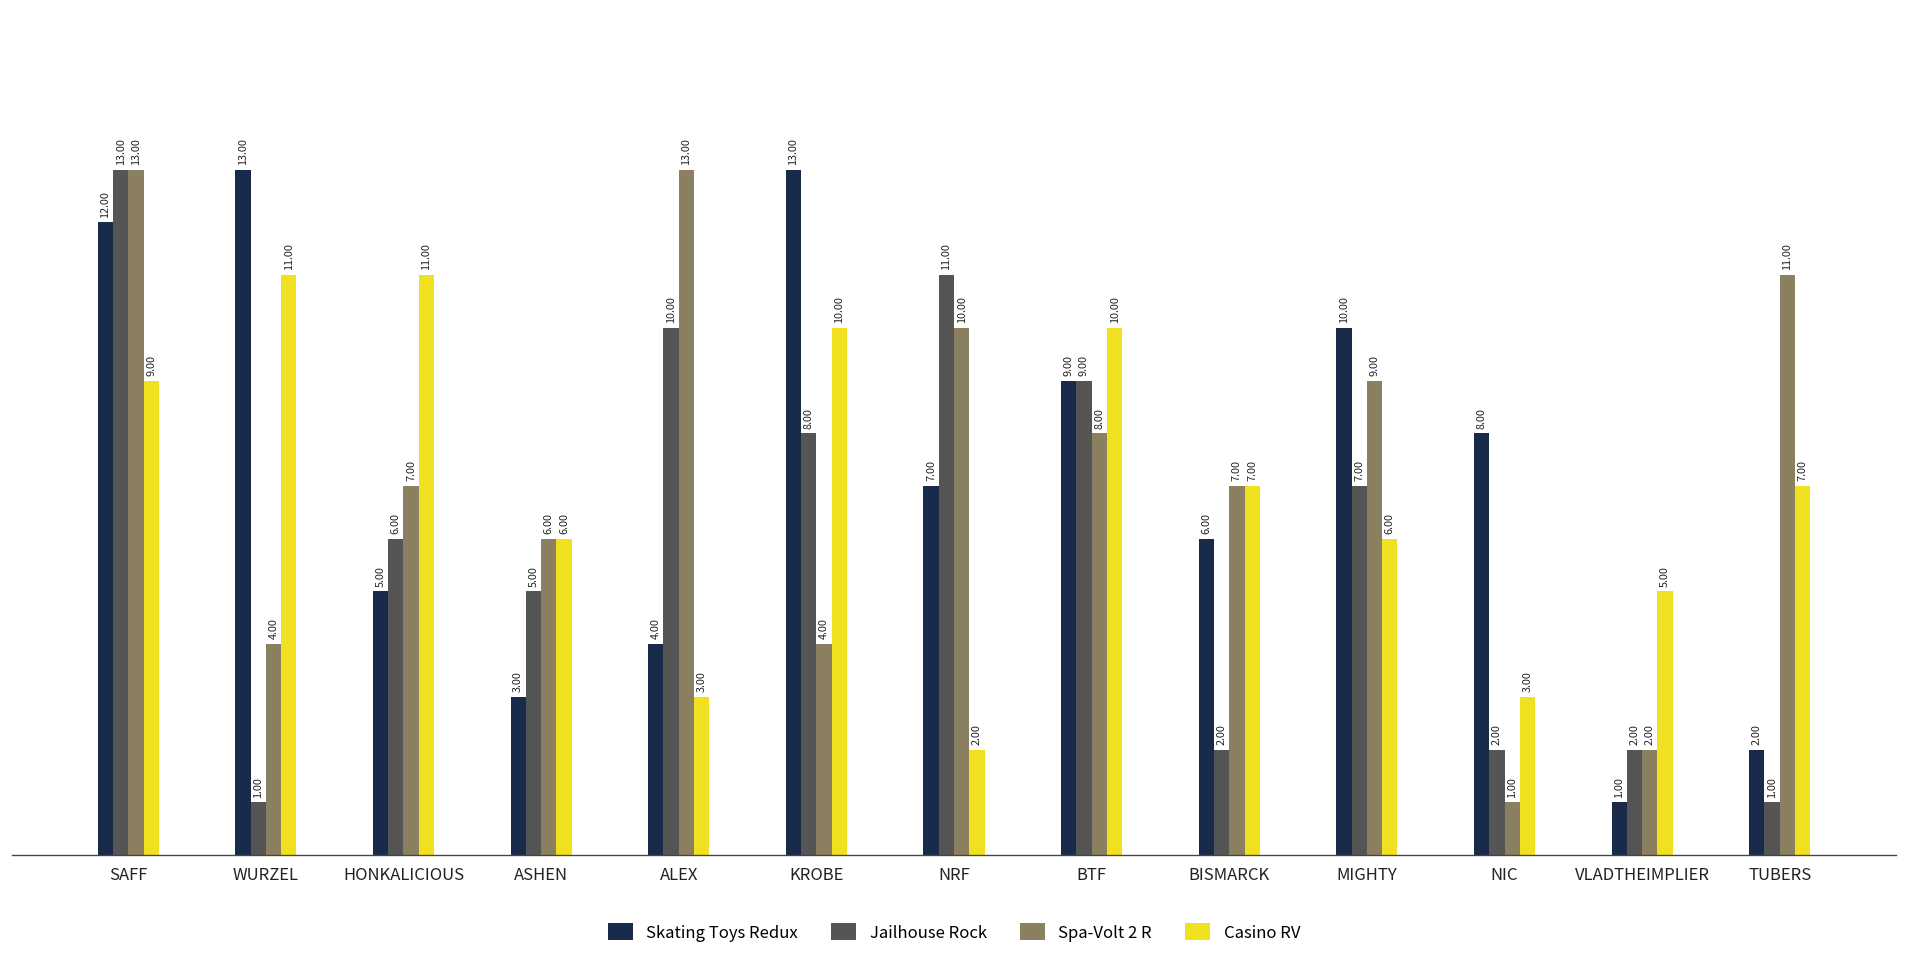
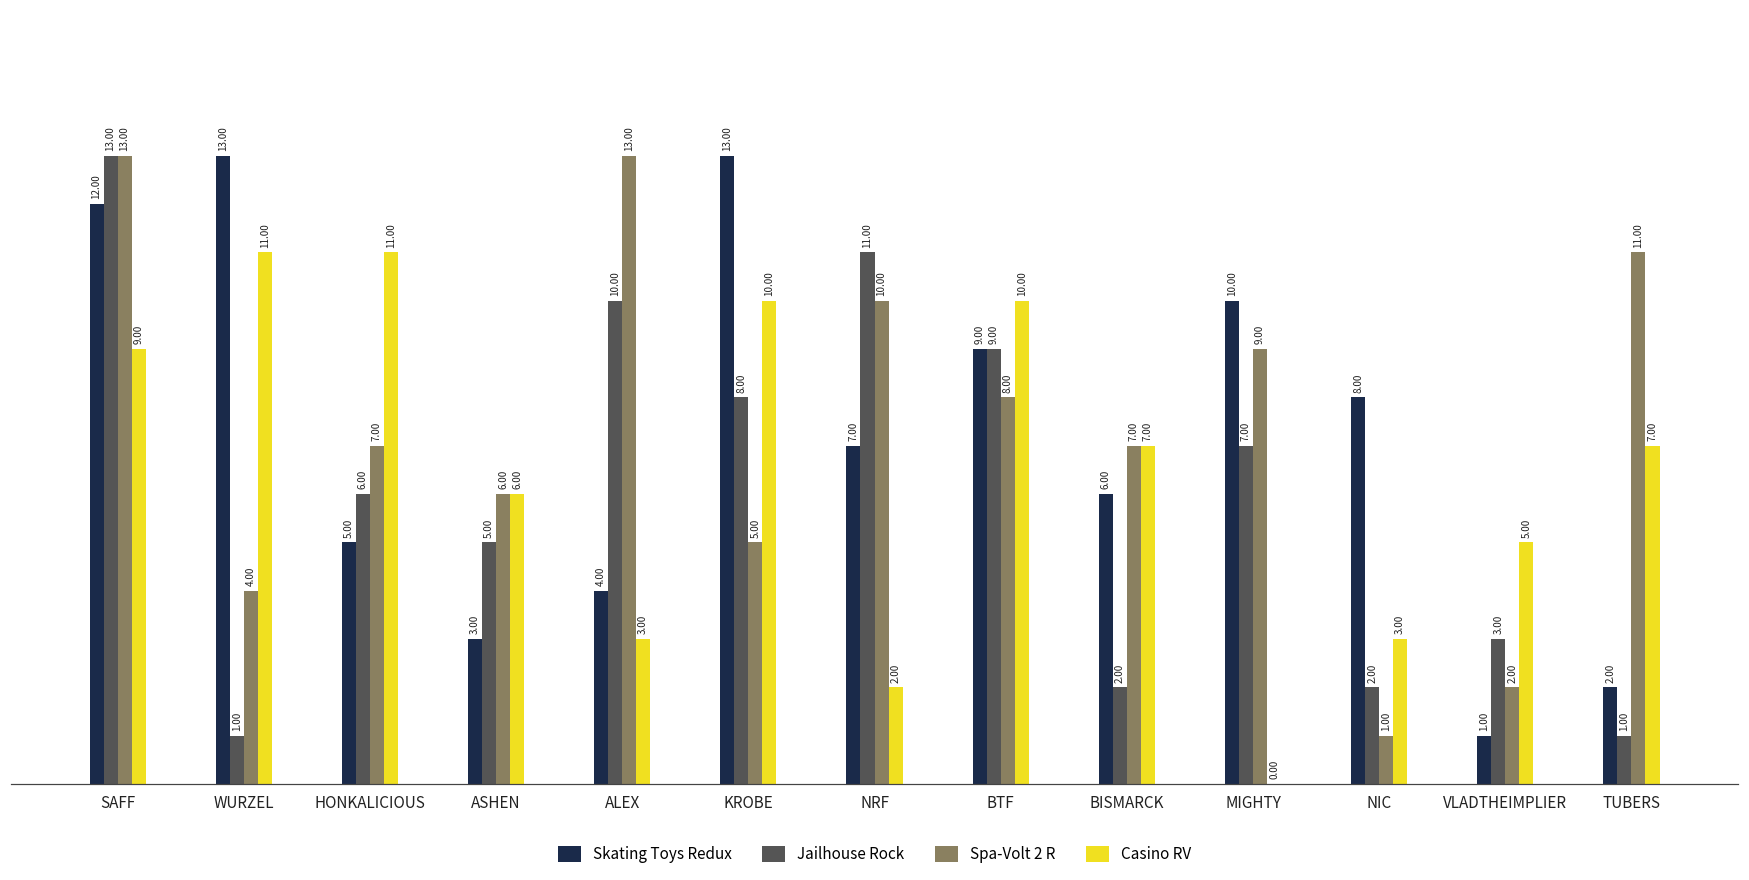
Spa-Volt 2 R, KROBE: 4.00 -> 5.00
Casino RV, MIGHTY: 6.00 -> 0.00
Jailhouse Rock, VLADTHEIMPLIER: 2.00 -> 3.00
